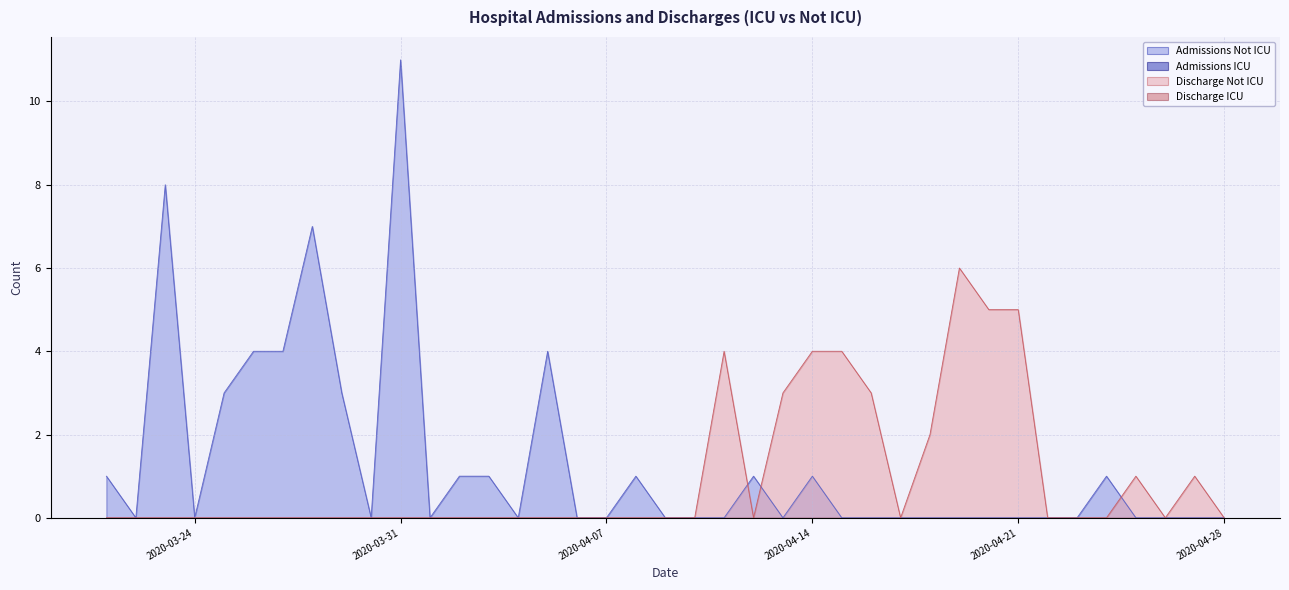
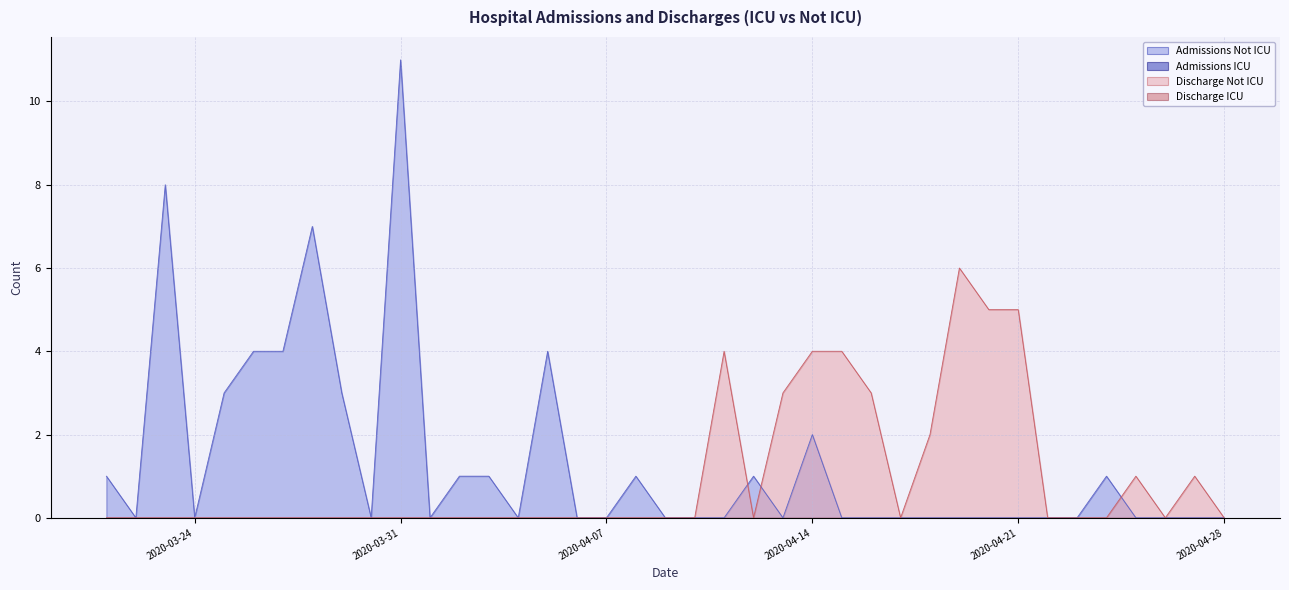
Admissions Not ICU, 2020-04-14: 1 -> 2
